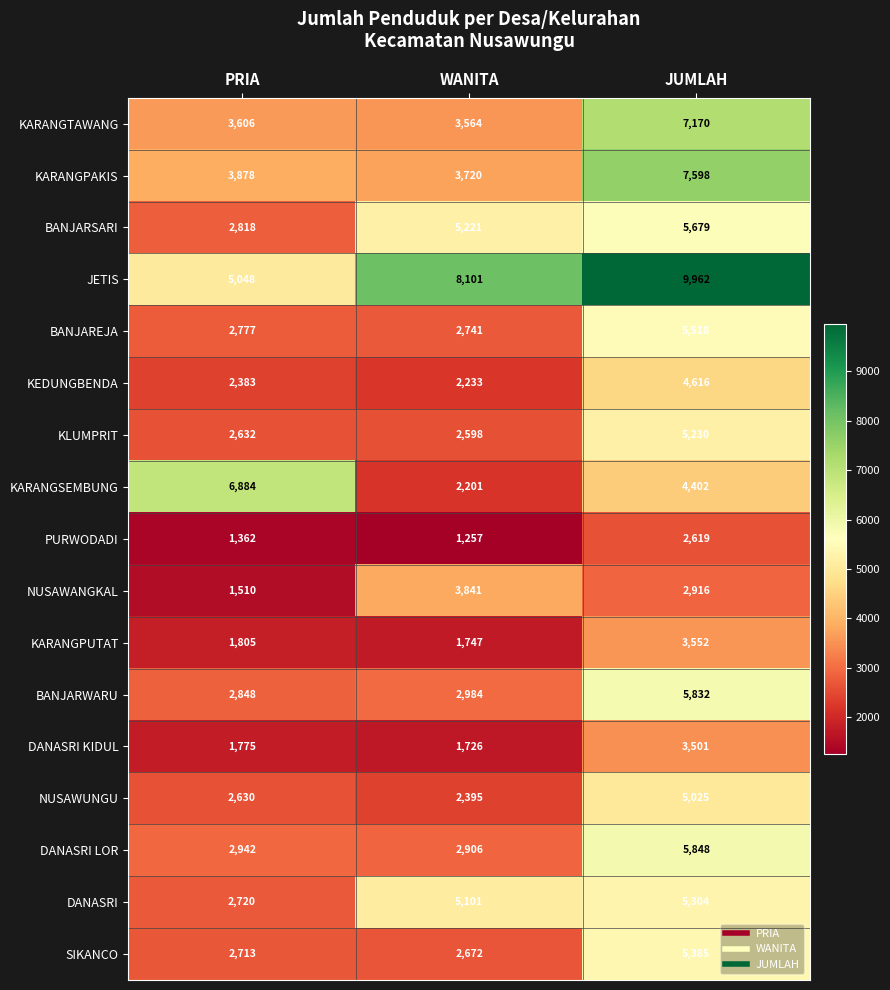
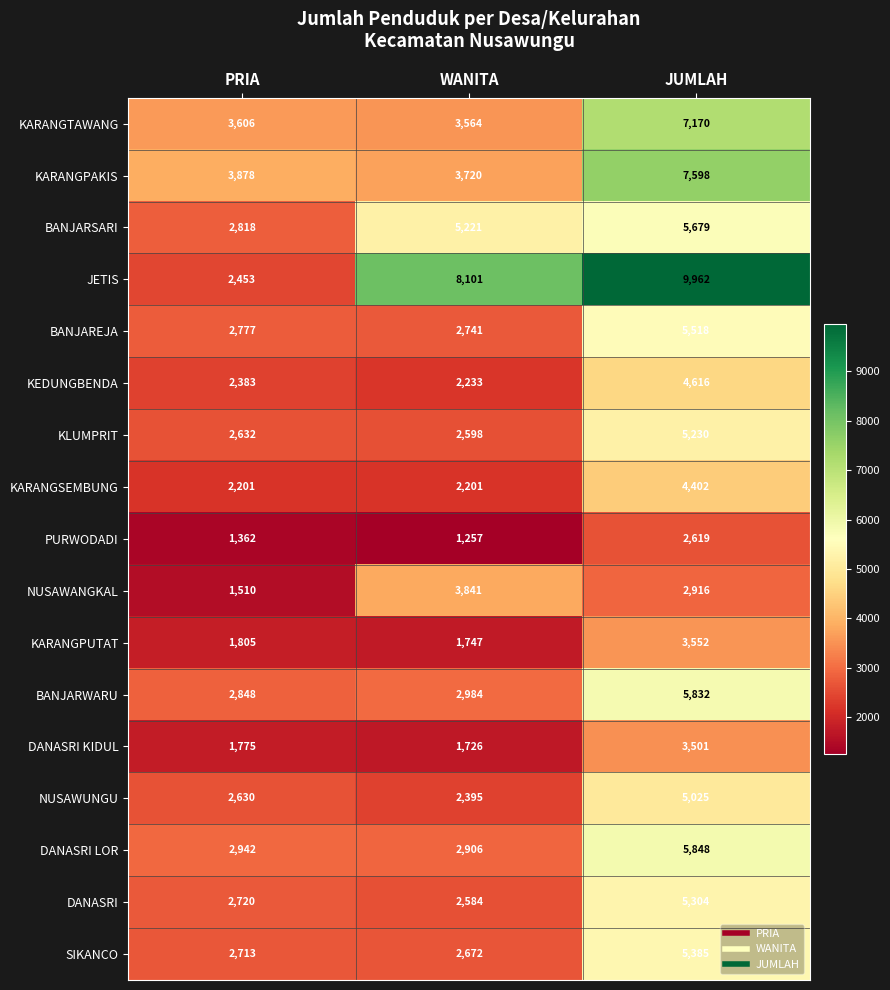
JETIS, PRIA: 5,048 -> 2,453
KARANGSEMBUNG, PRIA: 6,884 -> 2,201
DANASRI, WANITA: 5,101 -> 2,584
